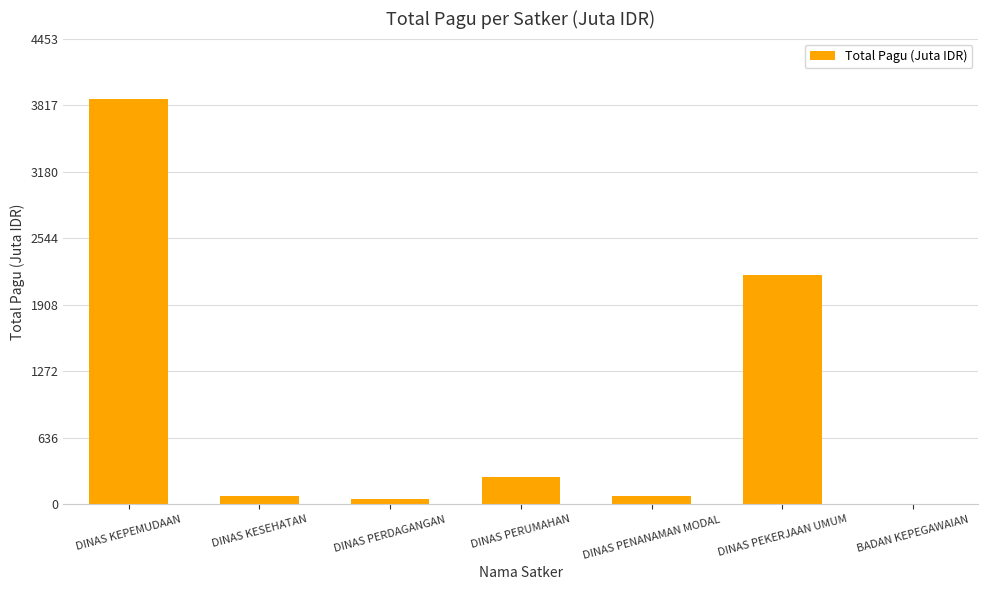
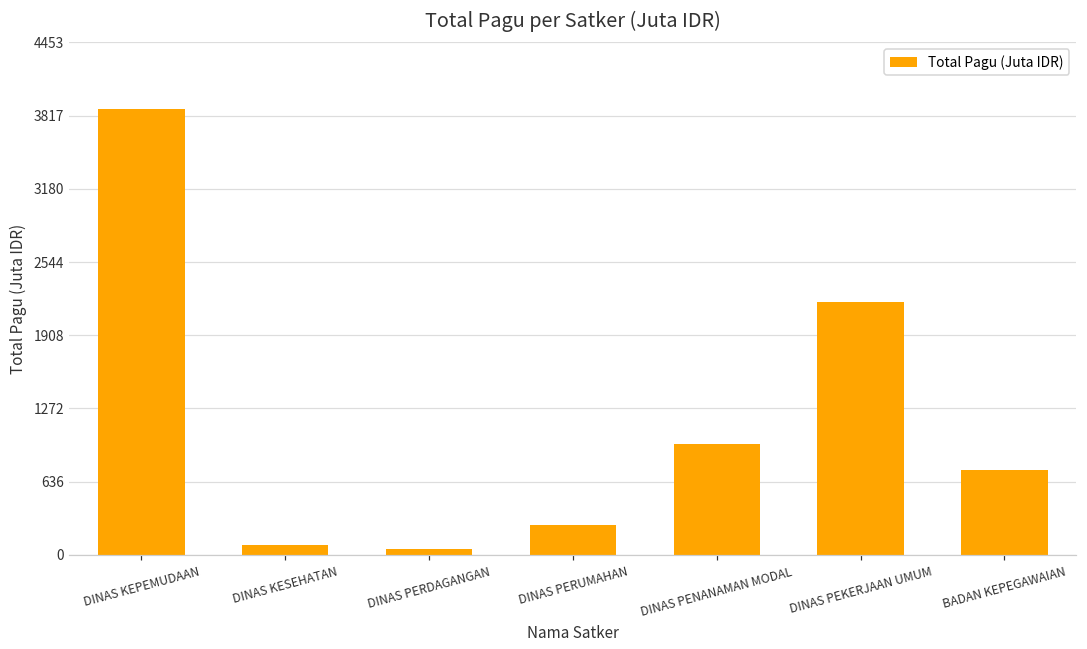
DINAS PENANAMAN MODAL: 80 -> 960
BADAN KEPEGAWAIAN: 0 -> 740
